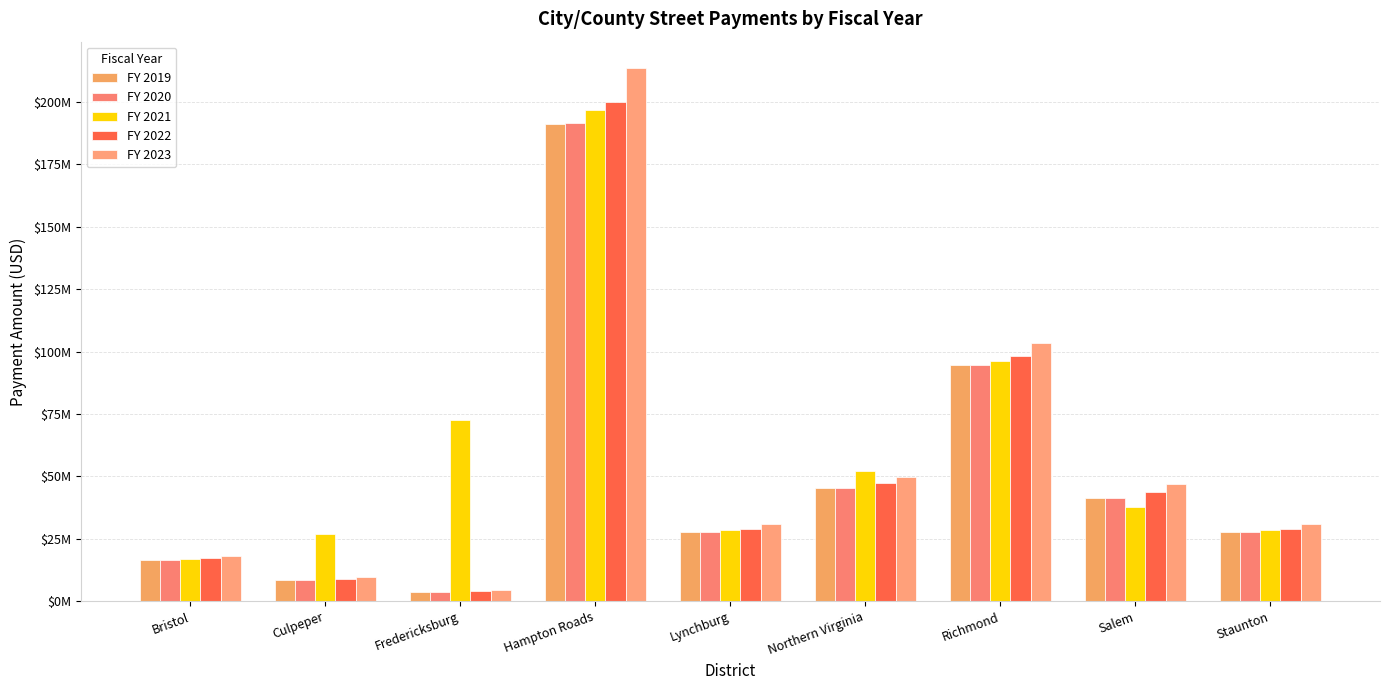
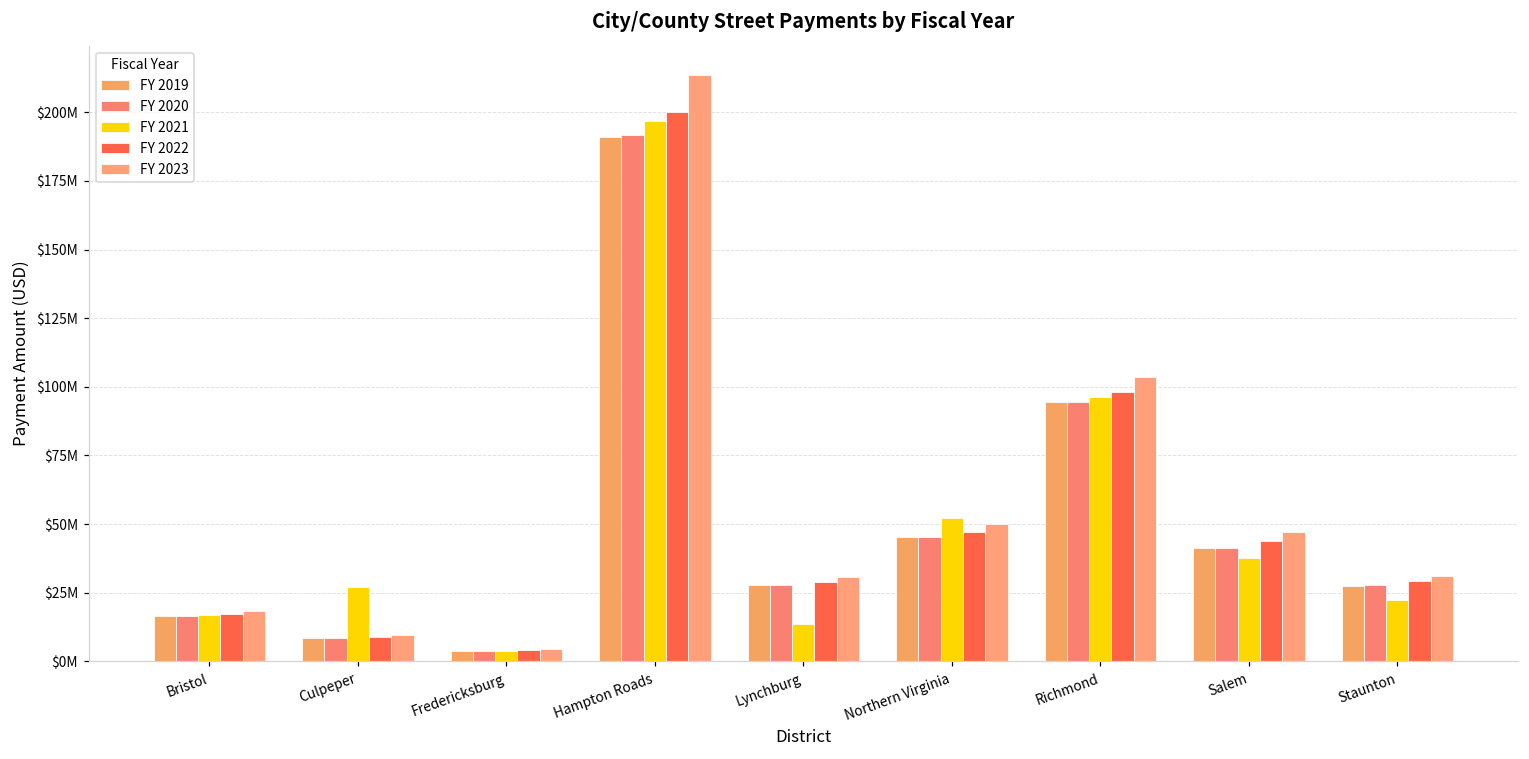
FY 2021, Fredericksburg: $73000000 -> $4000000
FY 2021, Lynchburg: $28000000 -> $13000000
FY 2021, Staunton: $28000000 -> $22000000
